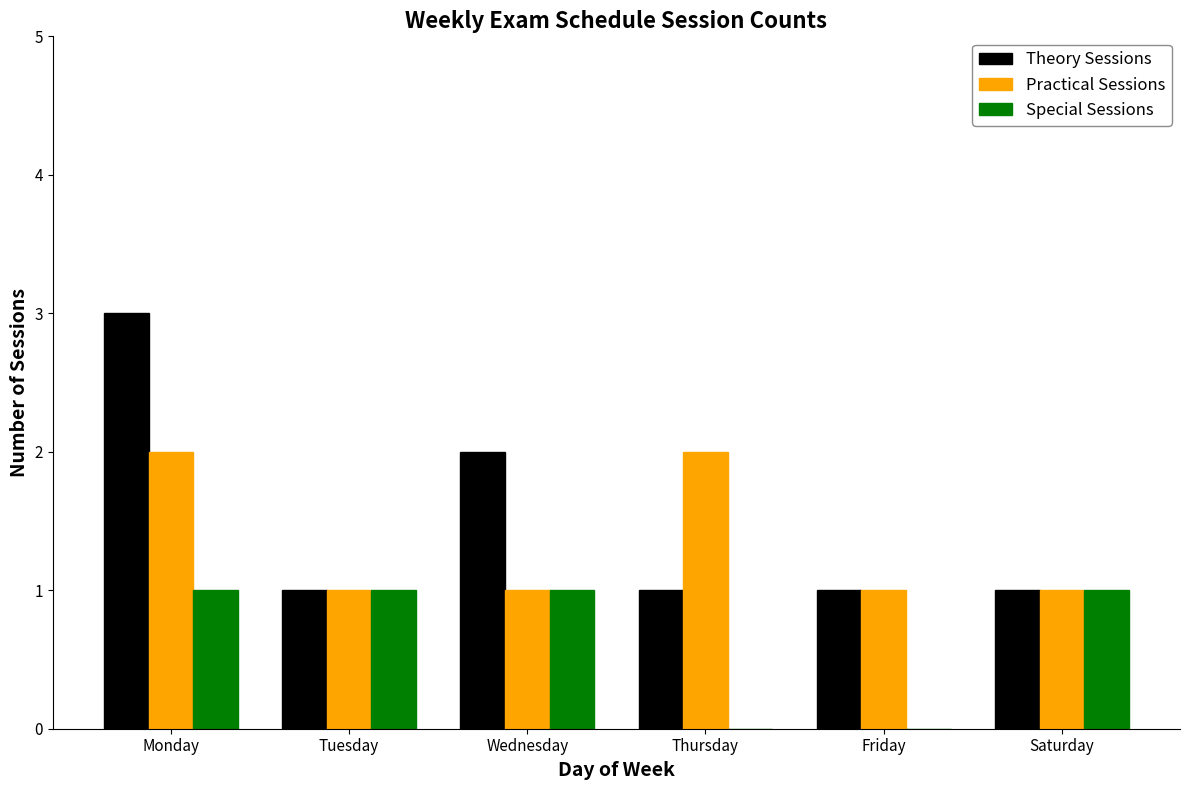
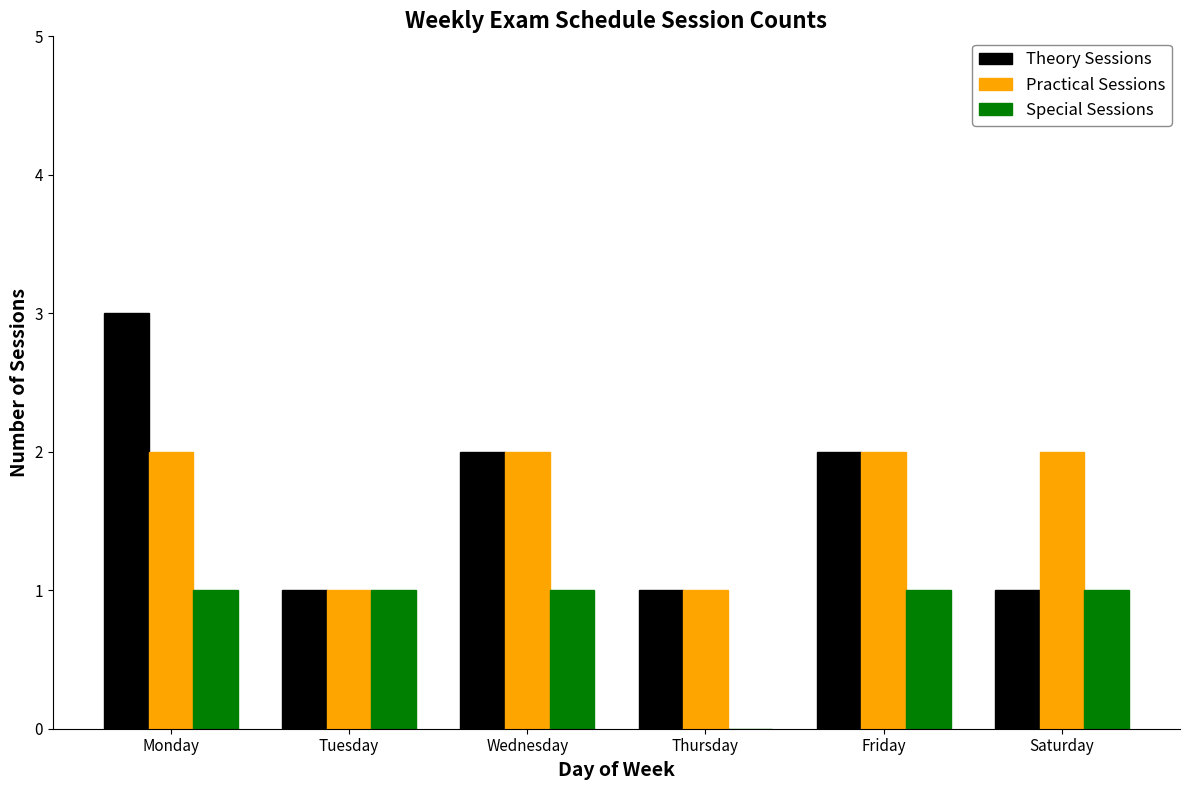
Practical Sessions, Wednesday: 1 -> 2
Practical Sessions, Thursday: 2 -> 1
Theory Sessions, Friday: 1 -> 2
Practical Sessions, Friday: 1 -> 2
Special Sessions, Friday: 0 -> 1
Practical Sessions, Saturday: 1 -> 2
